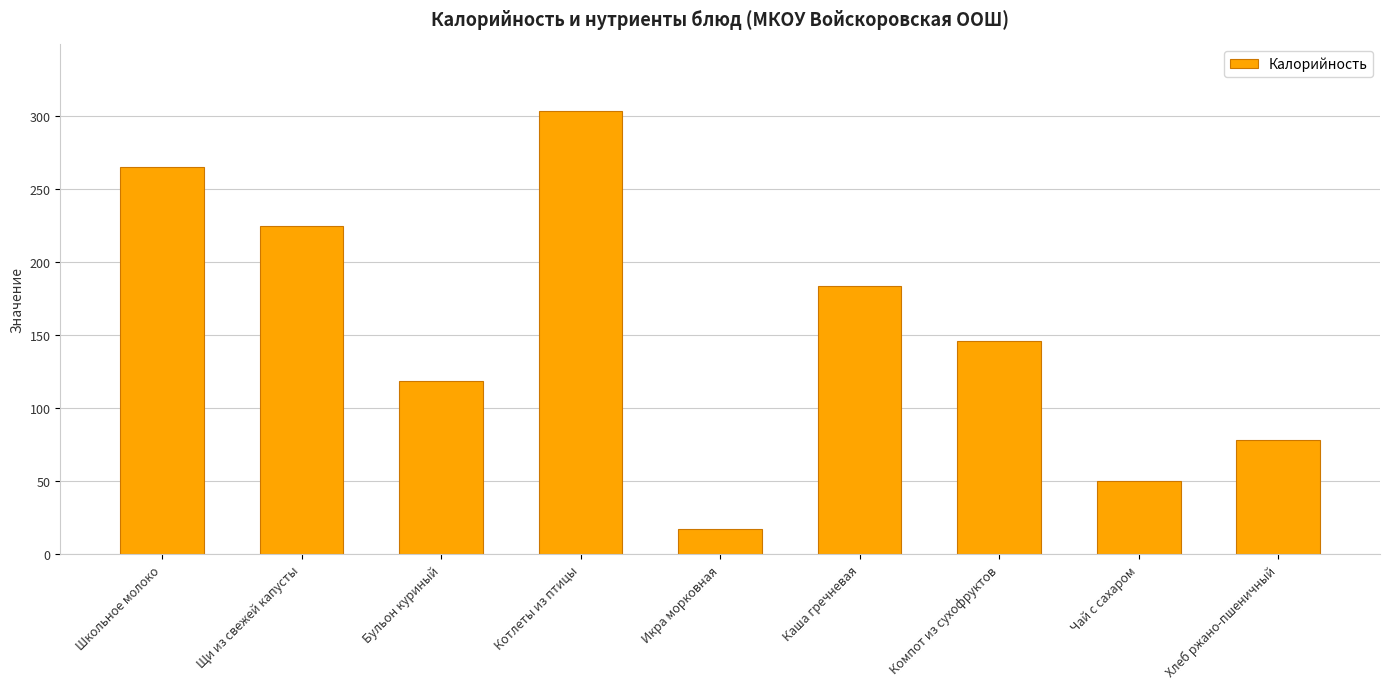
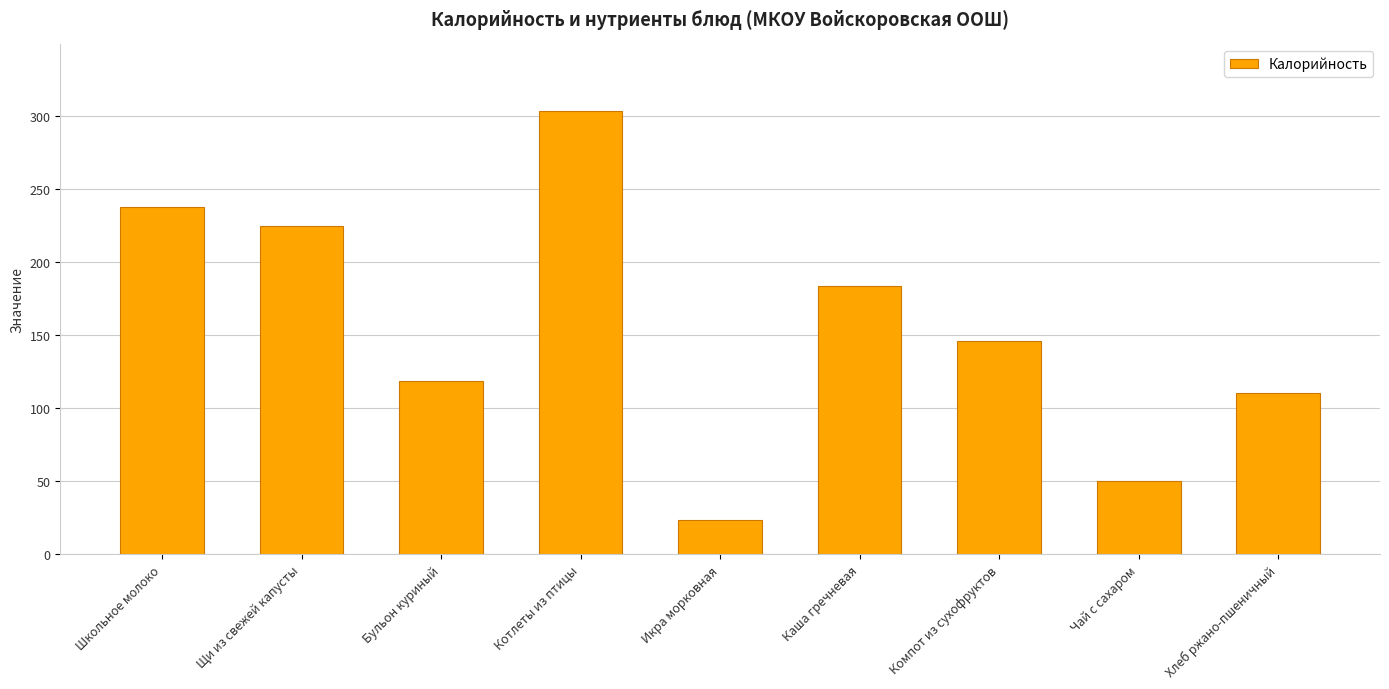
Школьное молоко: 265 -> 238
Икра морковная: 17 -> 24
Хлеб ржано-пшеничный: 78 -> 110
